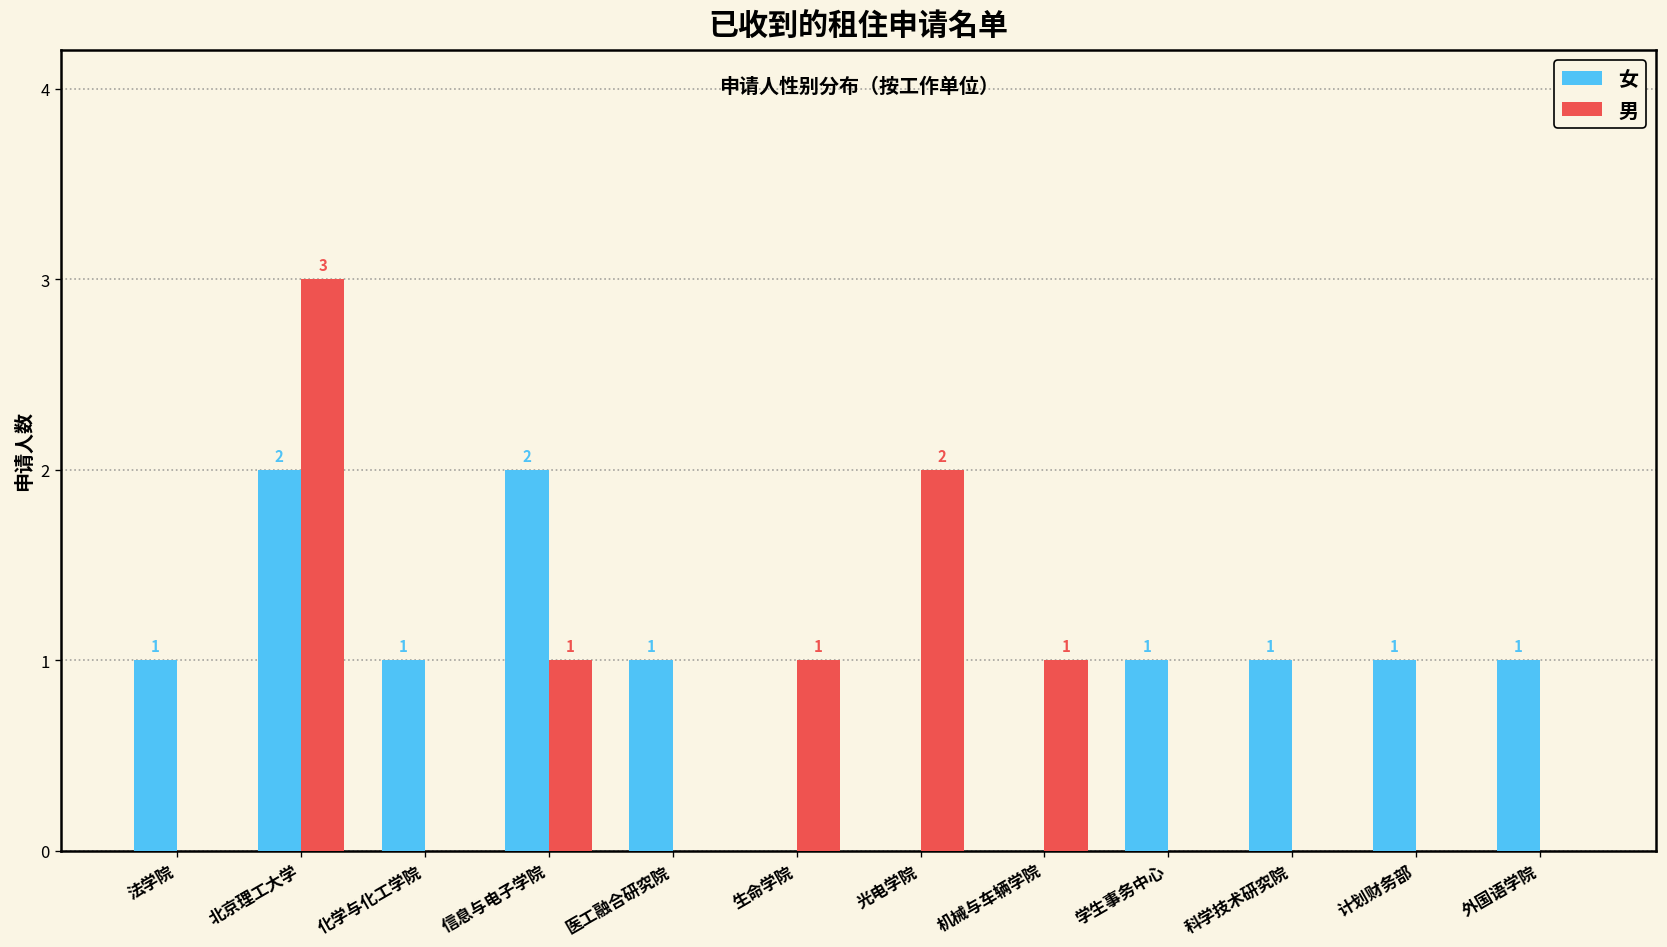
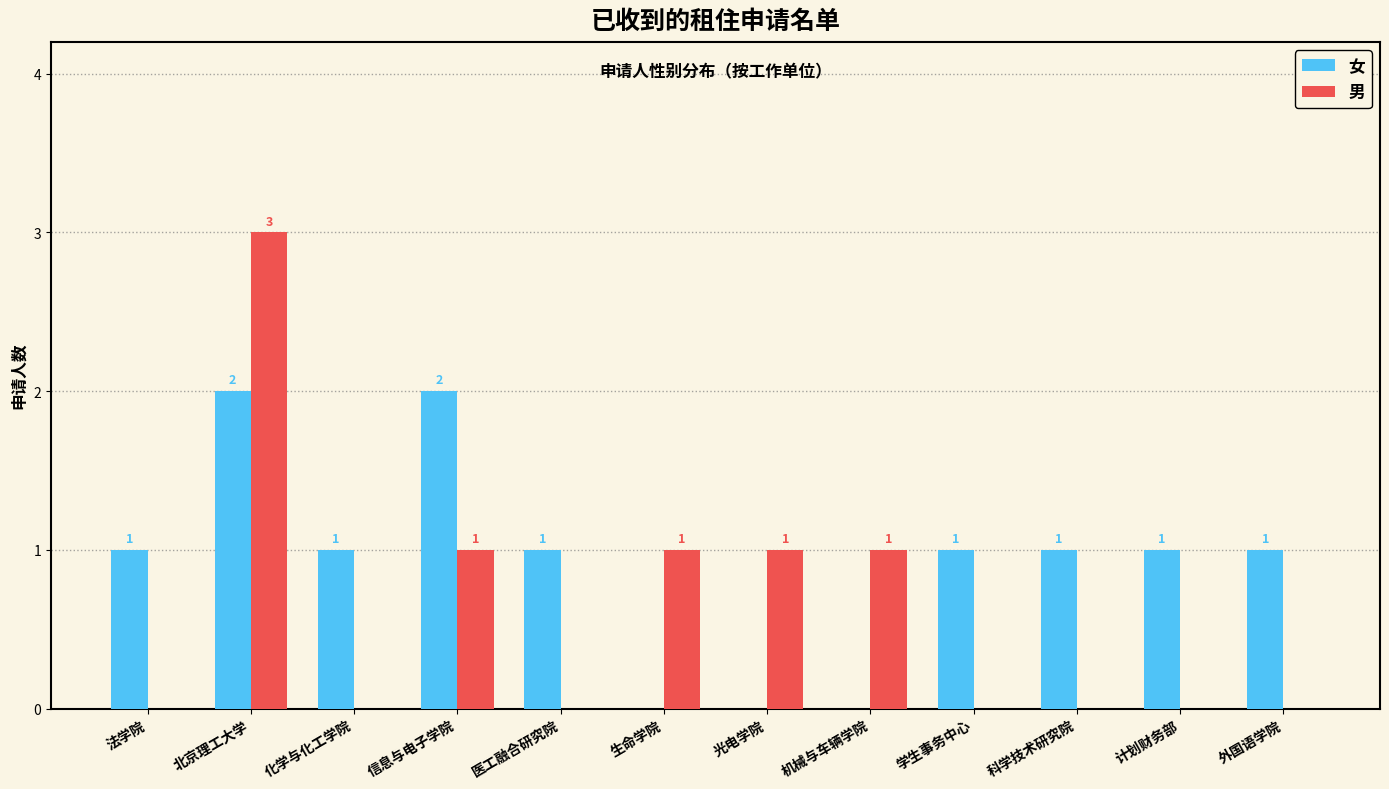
男, 光电学院: 2 -> 1
